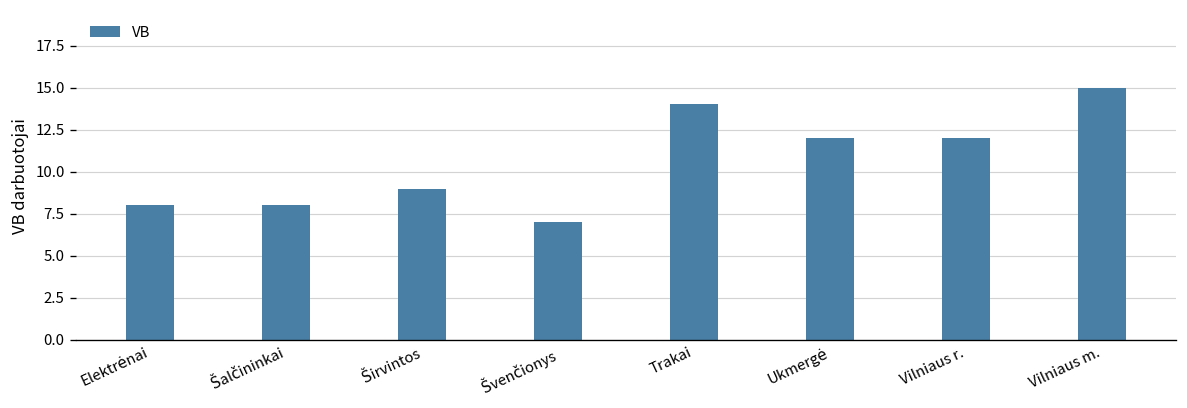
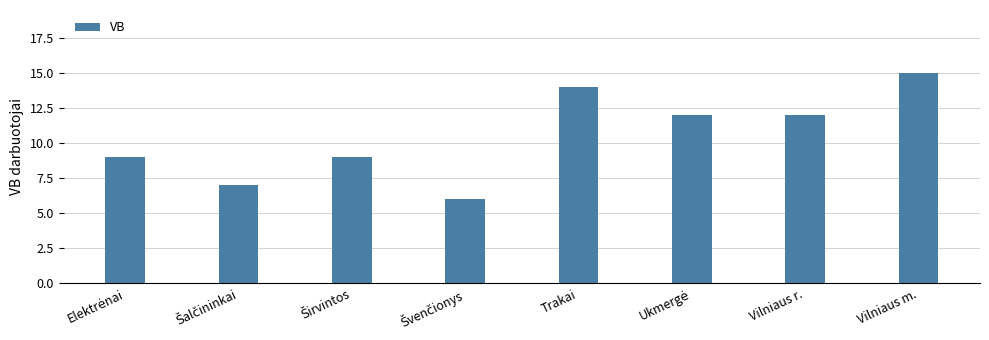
Elektrėnai: 8 -> 9
Šalčininkai: 8 -> 7
Švenčionys: 7 -> 6
